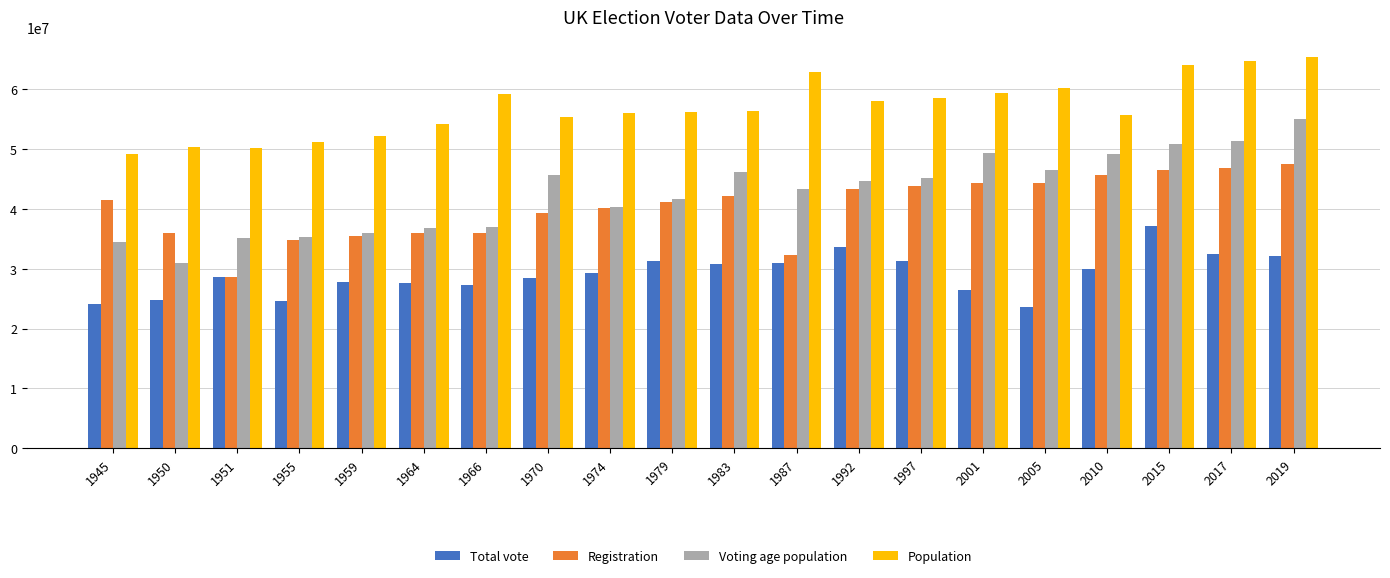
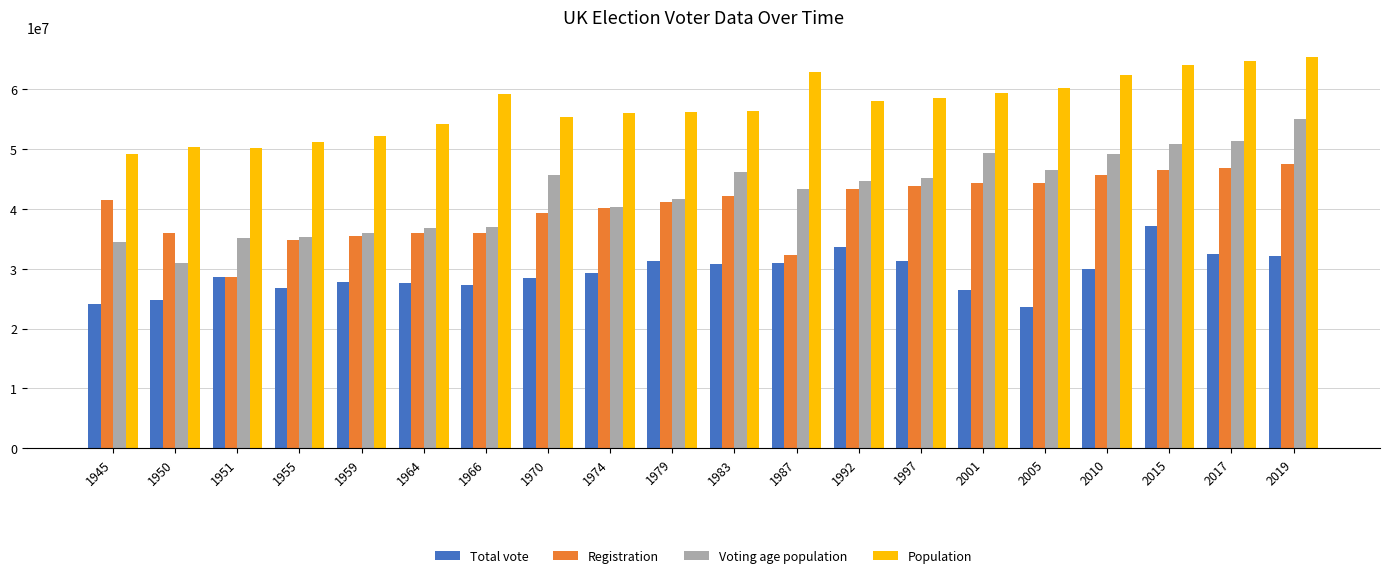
Total vote, 1955: 25000000 -> 27000000
Population, 2010: 56000000 -> 62000000
